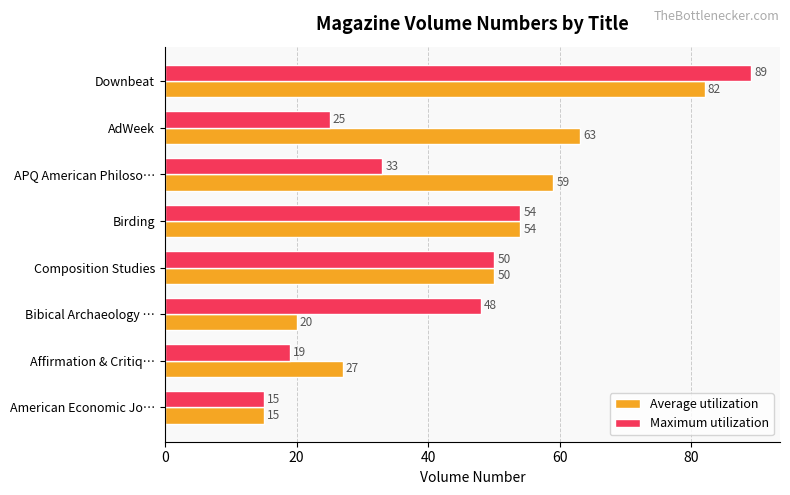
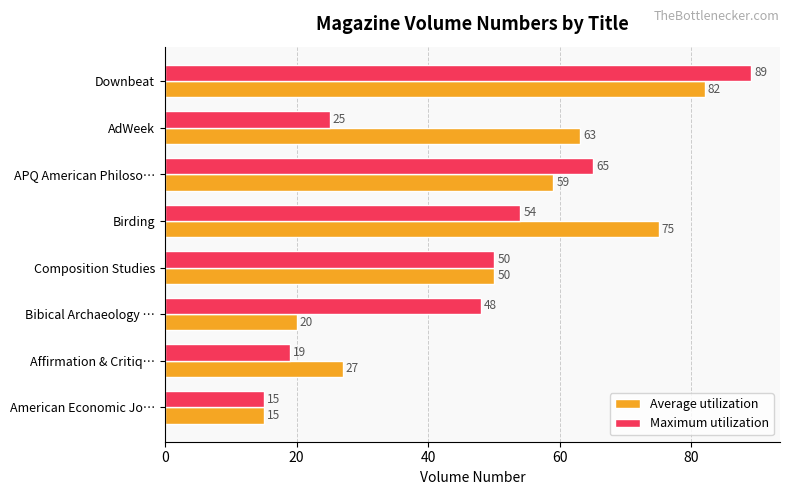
Maximum utilization, APQ American Philoso…: 33 -> 65
Average utilization, Birding: 54 -> 75
